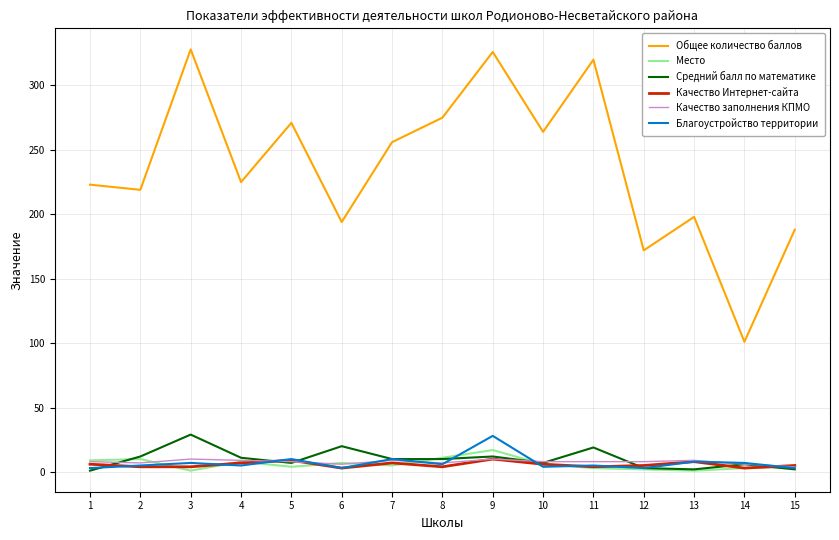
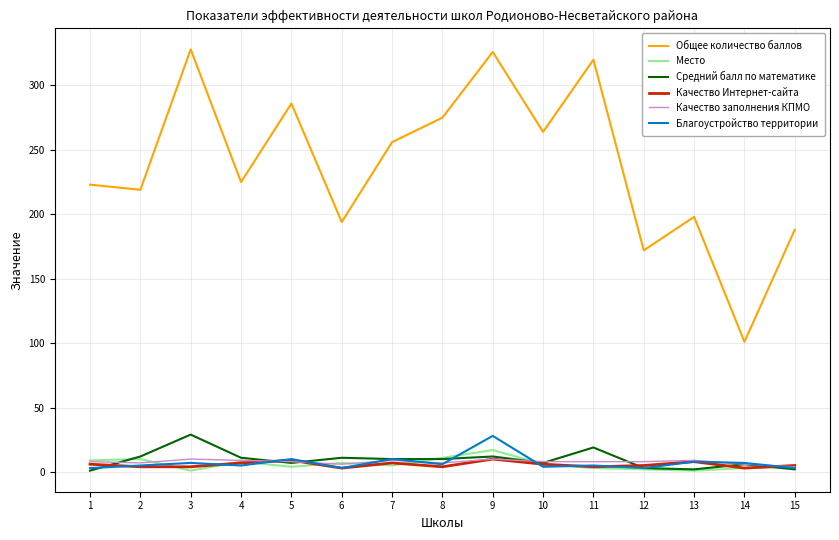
Общее количество баллов, 5: 271 -> 286
Средний балл по математике, 6: 20 -> 11
